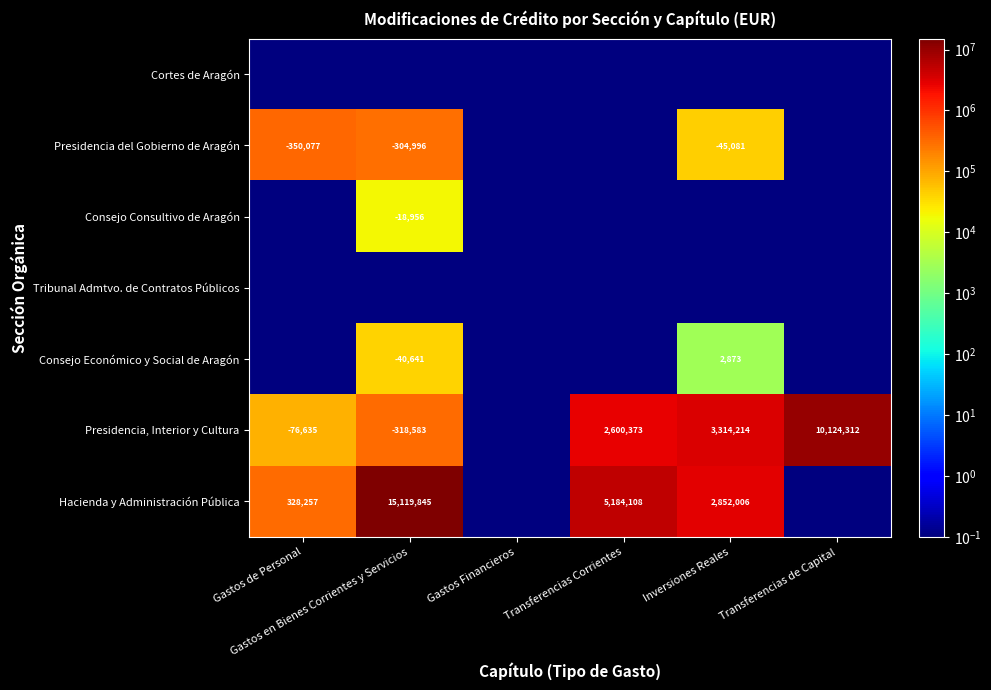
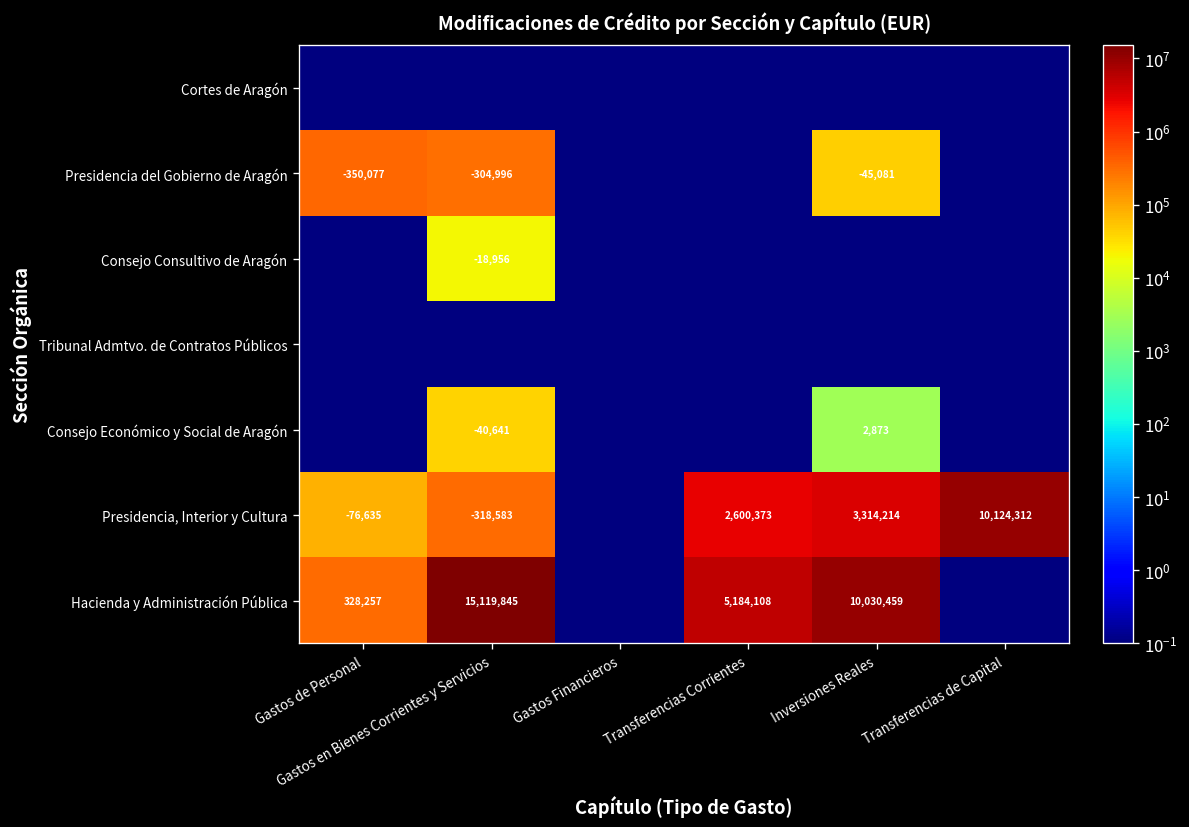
Hacienda y Administración Pública, Inversiones Reales: 2,852,006 -> 10,030,459
